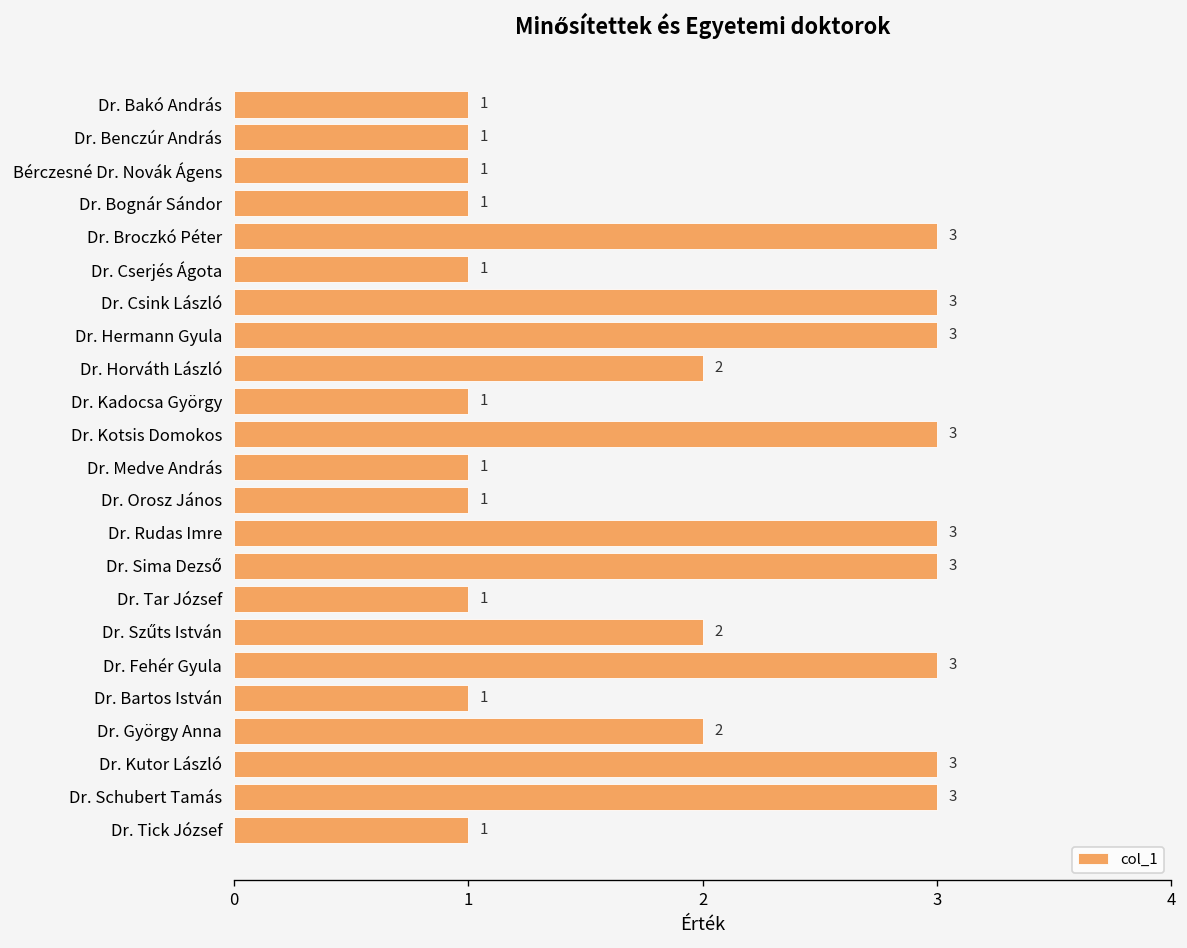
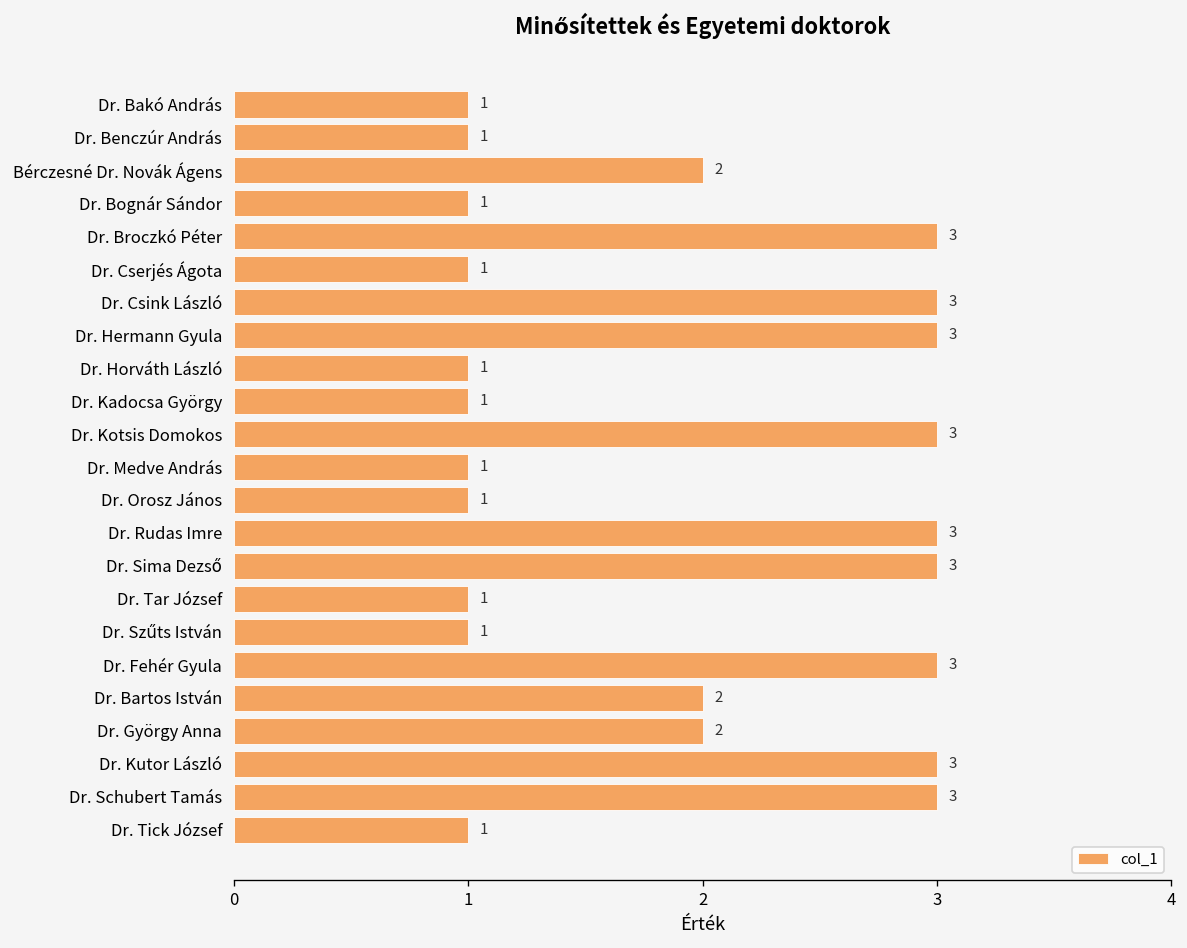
Bérczesné Dr. Novák Ágens: 1 -> 2
Dr. Horváth László: 2 -> 1
Dr. Szűts István: 2 -> 1
Dr. Bartos István: 1 -> 2
